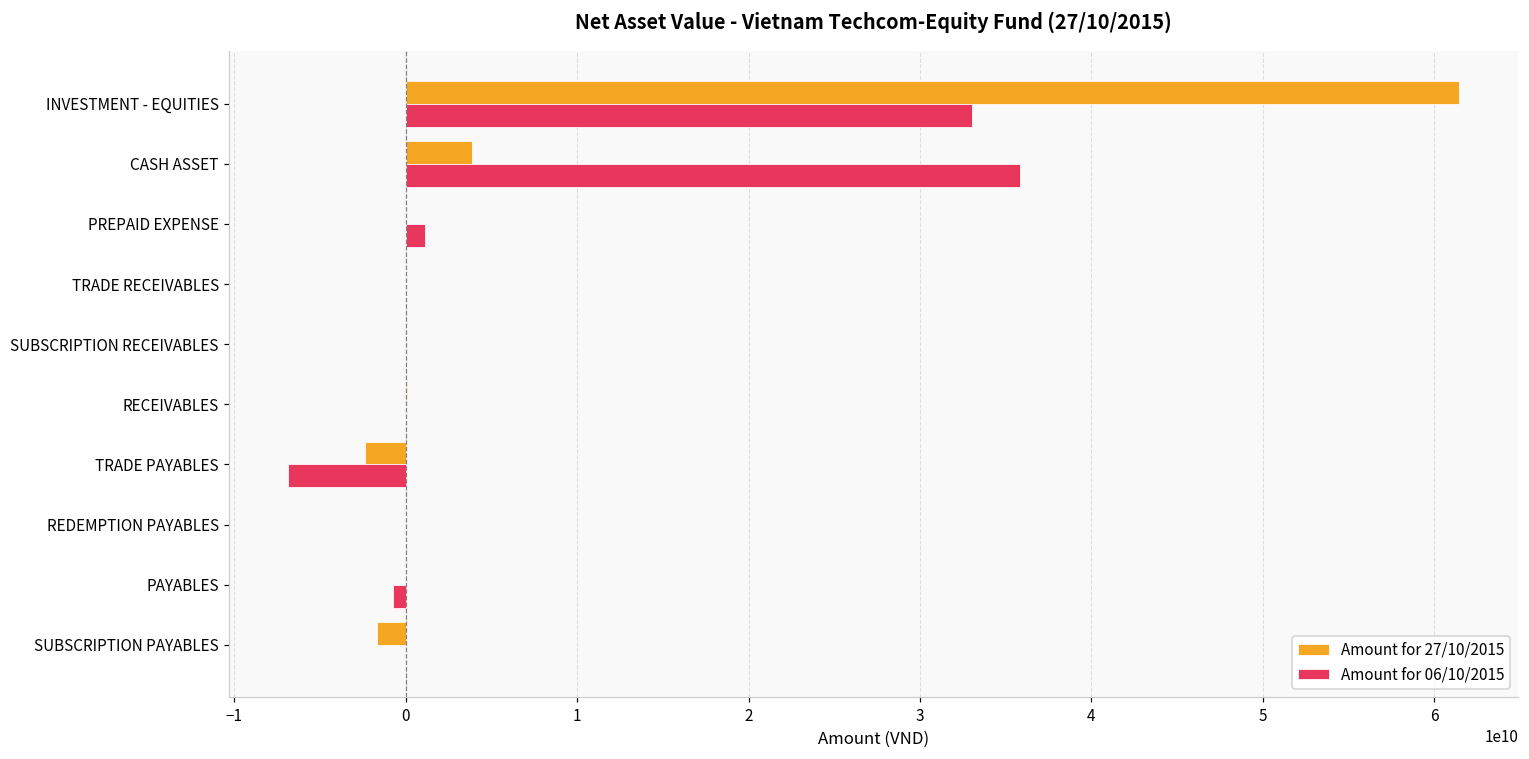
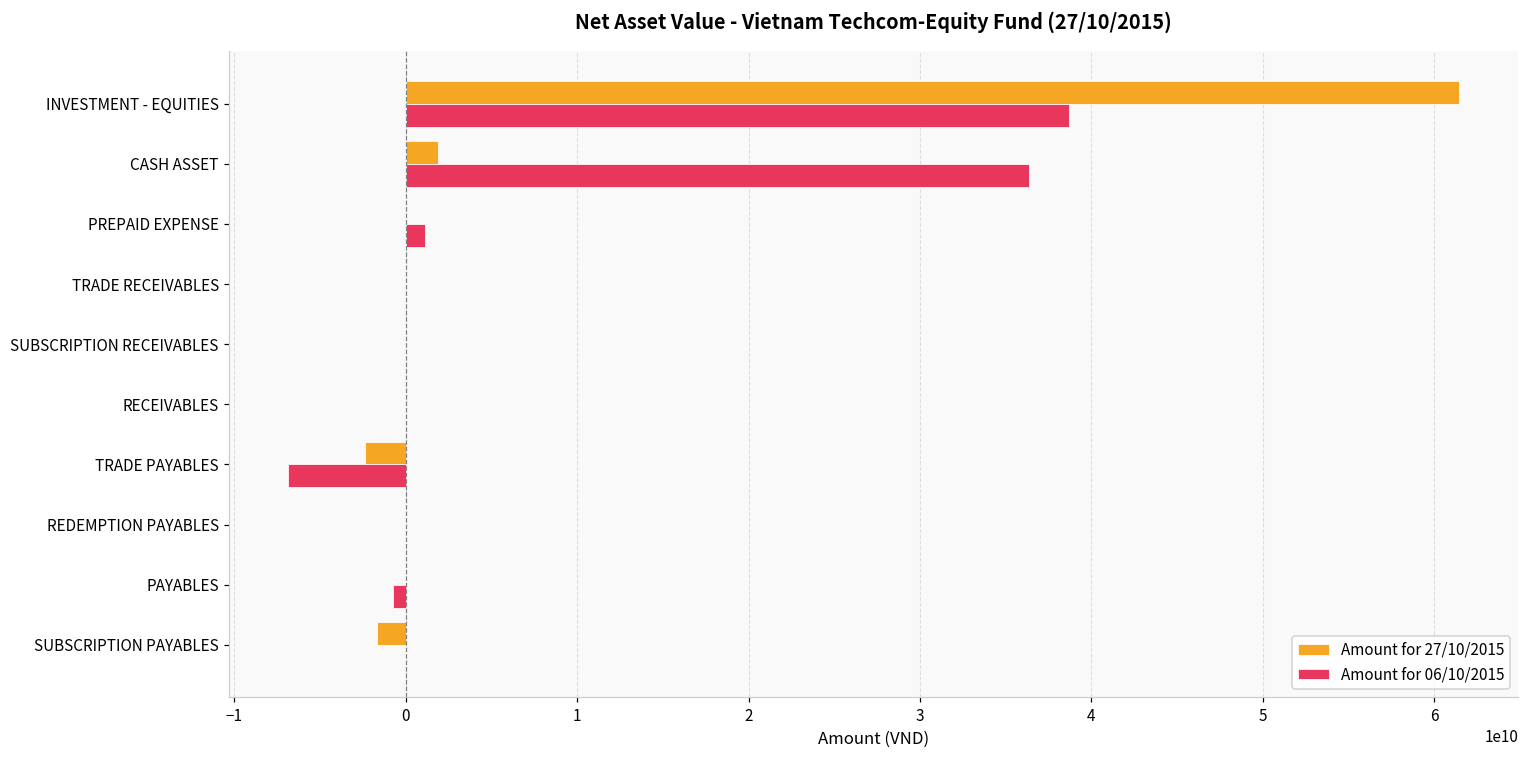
Amount for 06/10/2015, INVESTMENT - EQUITIES: 33000000000 -> 38700000000
Amount for 27/10/2015, CASH ASSET: 3800000000 -> 1900000000
Amount for 06/10/2015, CASH ASSET: 35800000000 -> 36300000000
